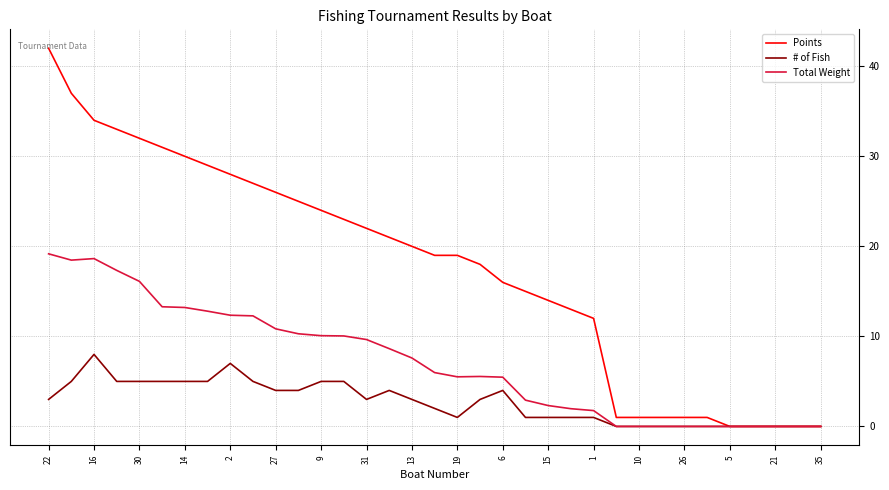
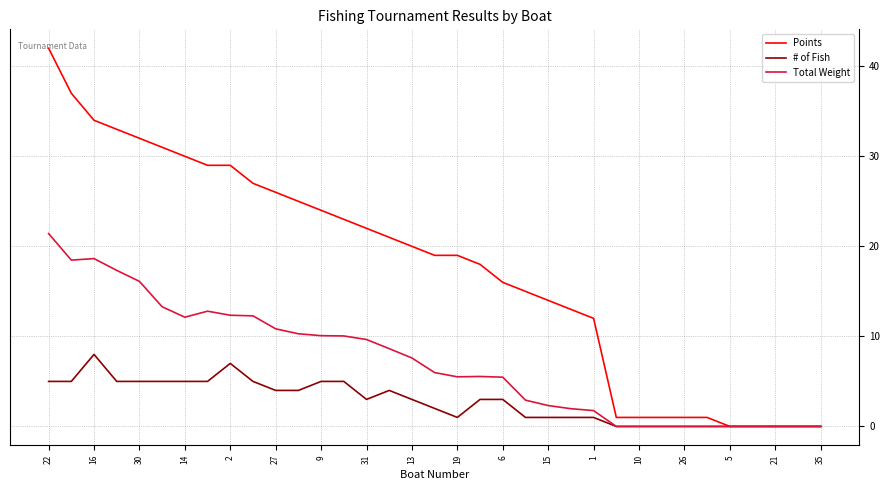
# of Fish, 22: 3 -> 5
Total Weight, 22: 19 -> 21
Total Weight, 14: 13 -> 12
Points, 2: 28 -> 29
# of Fish, 6: 4 -> 3
